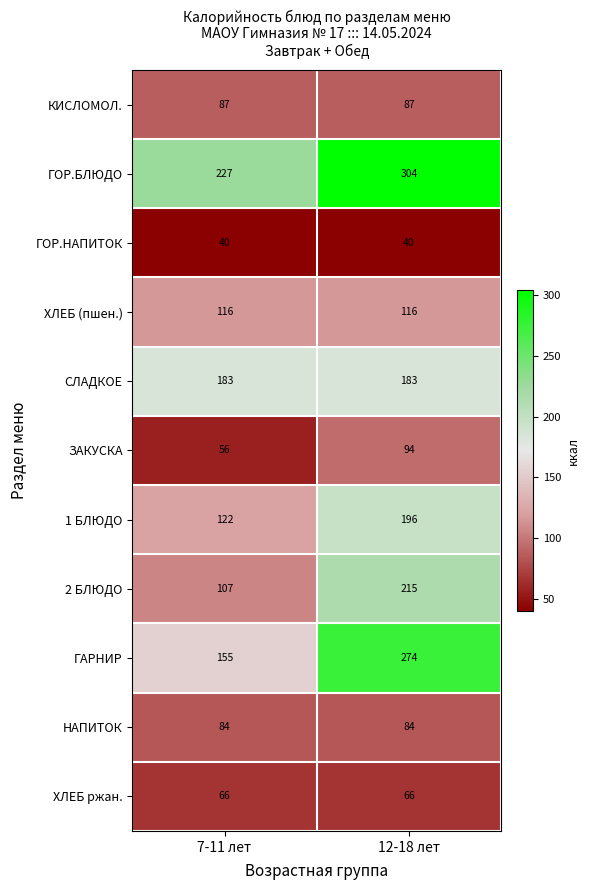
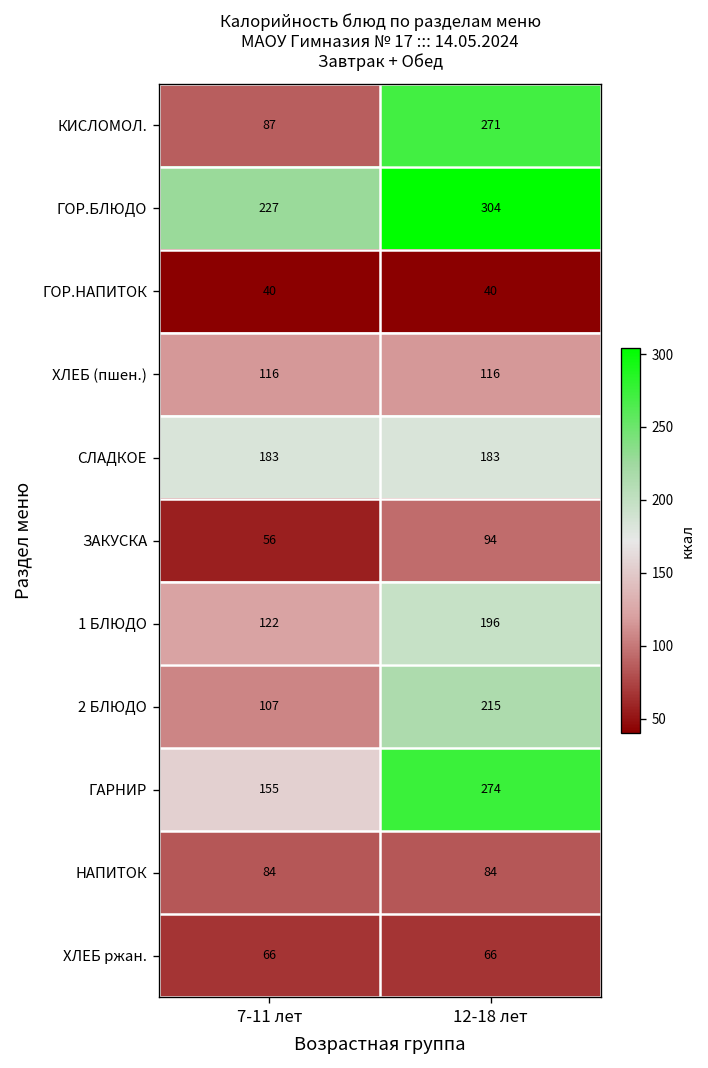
КИСЛОМОЛ., 12-18 лет: 87 -> 271
